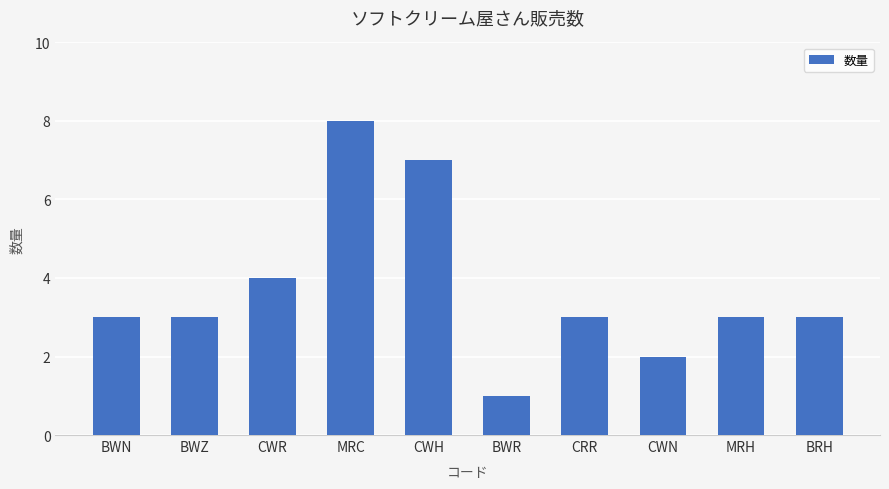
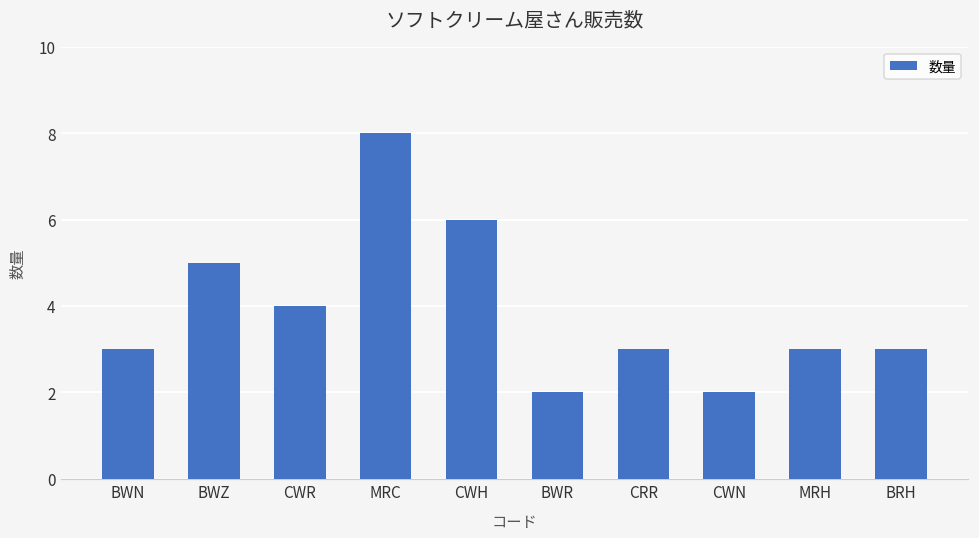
BWZ: 3 -> 5
CWH: 7 -> 6
BWR: 1 -> 2
